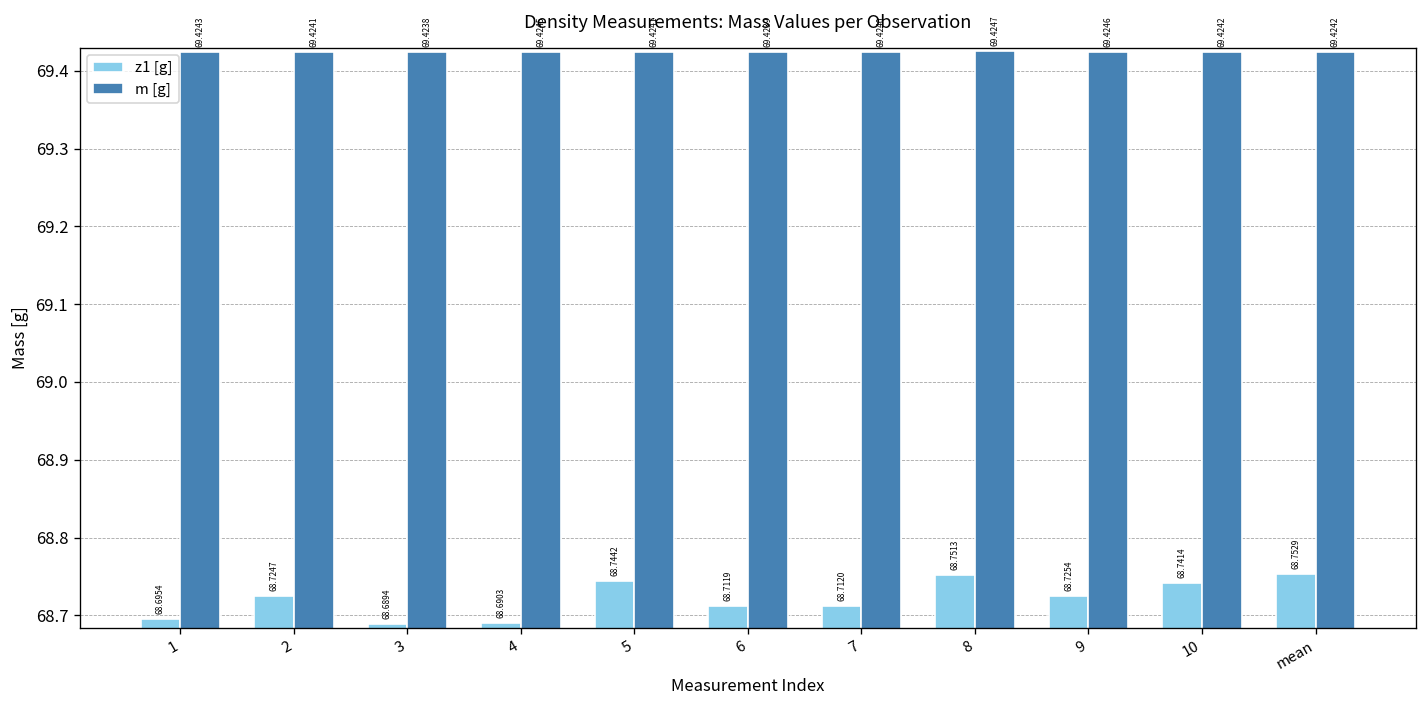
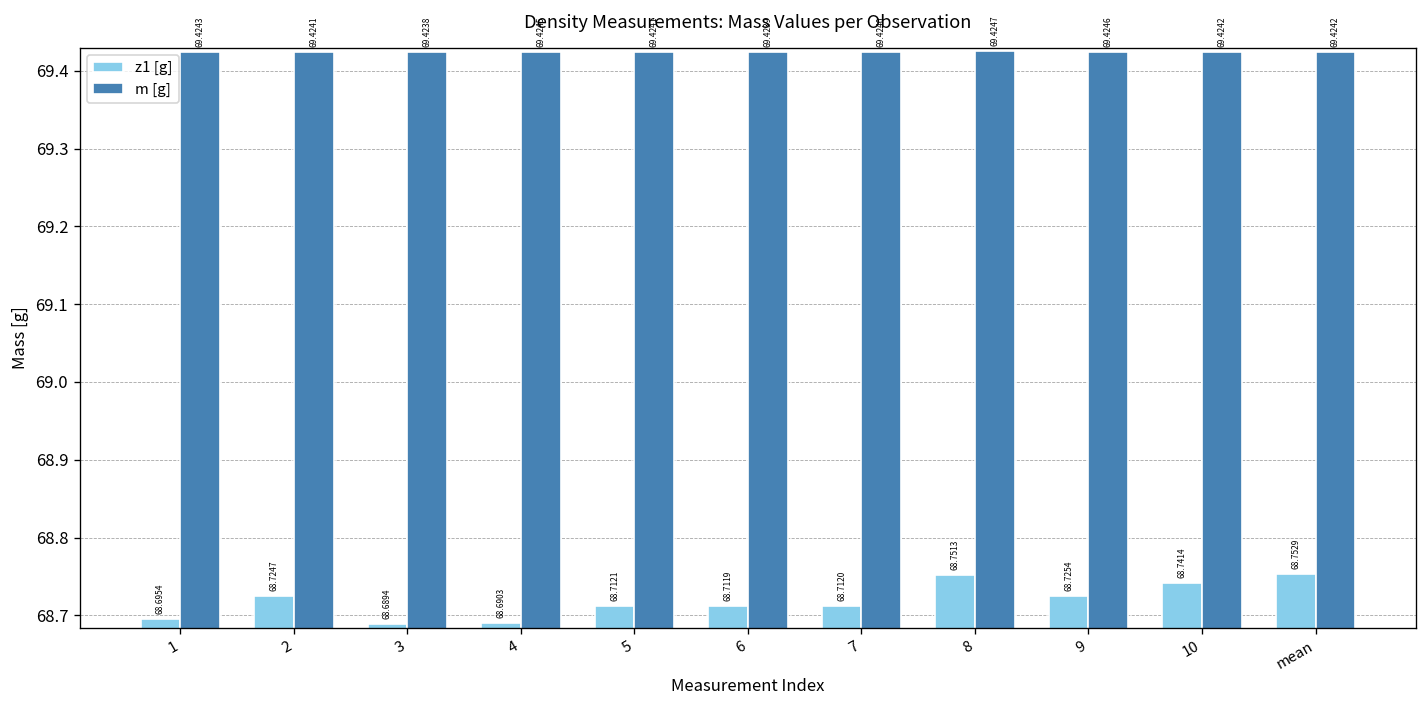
z1 [g], 5: 68.7442 -> 68.7121
